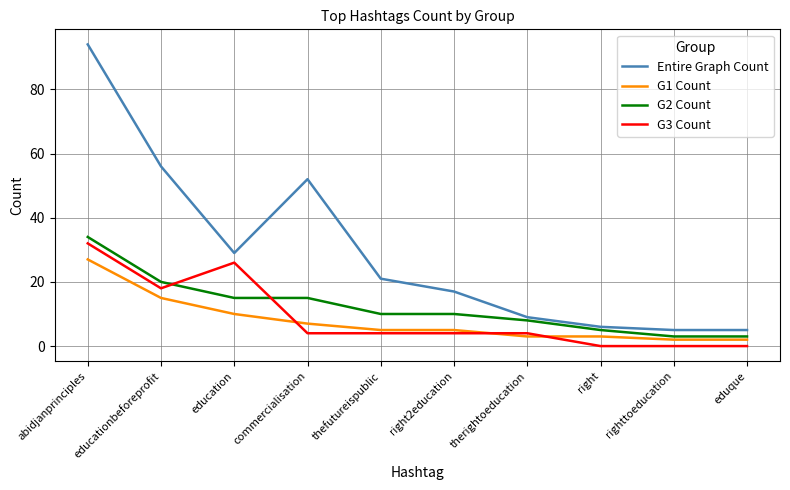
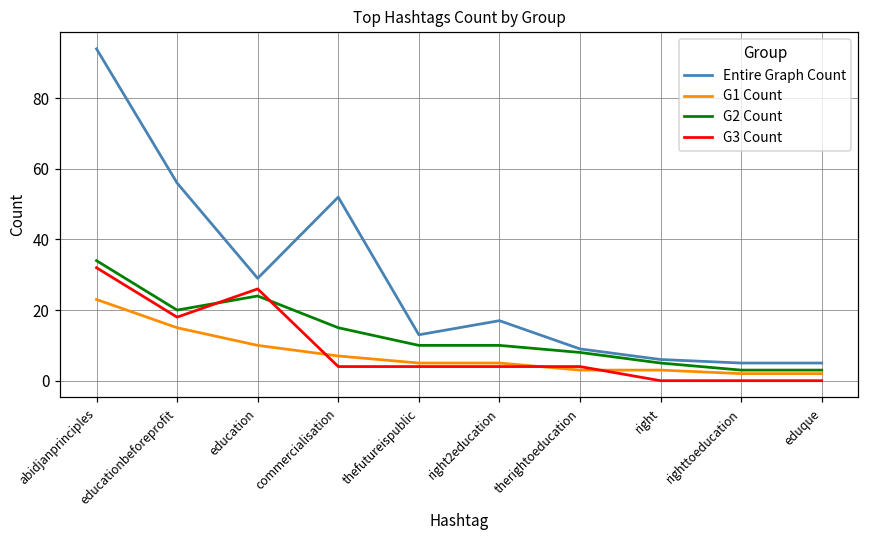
G1 Count, abidjanprinciples: 27 -> 23
G2 Count, education: 15 -> 24
Entire Graph Count, thefutureispublic: 21 -> 13
